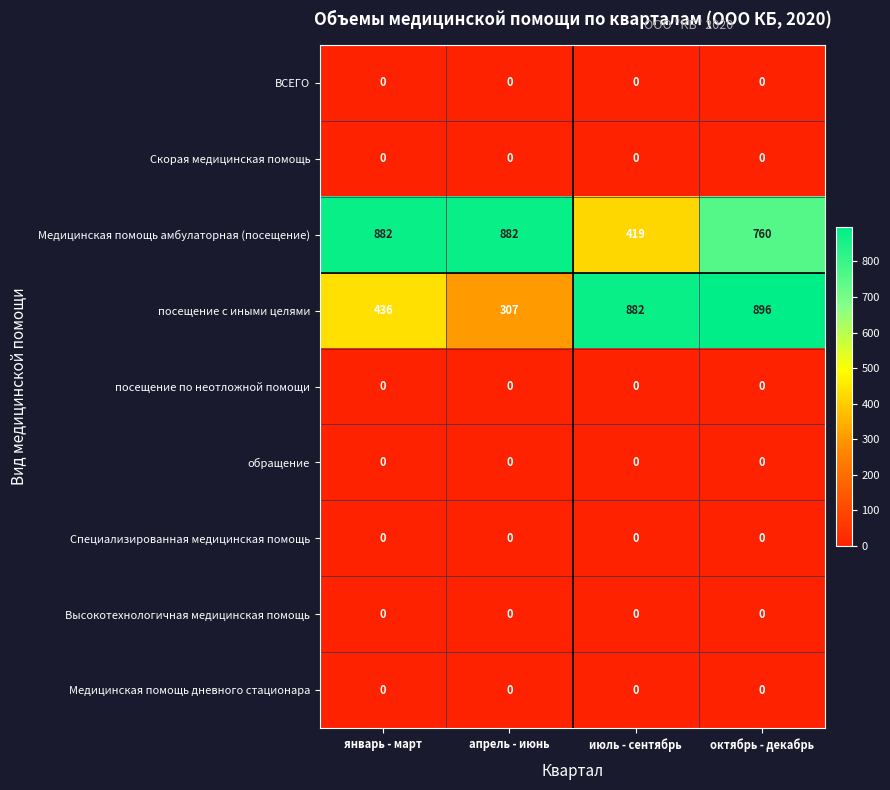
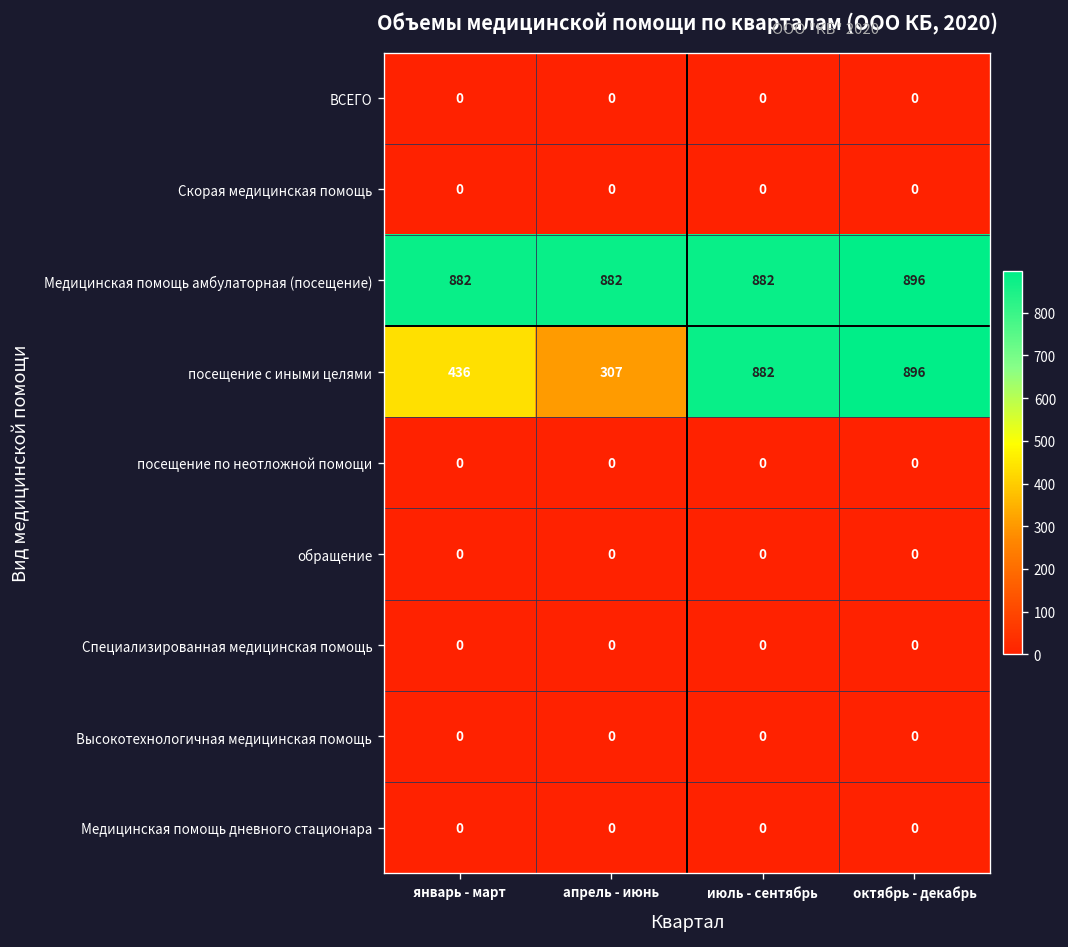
Медицинская помощь амбулаторная (посещение), июль - сентябрь: 419 -> 882
Медицинская помощь амбулаторная (посещение), октябрь - декабрь: 760 -> 896
